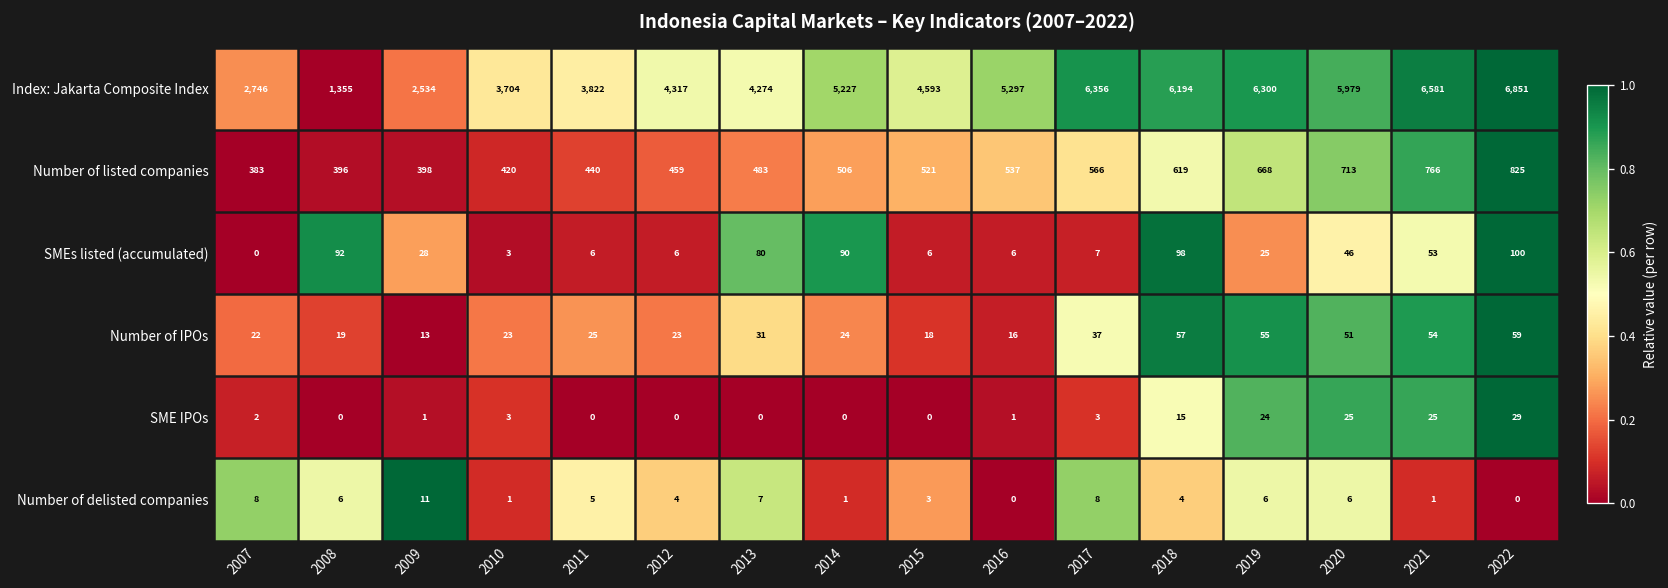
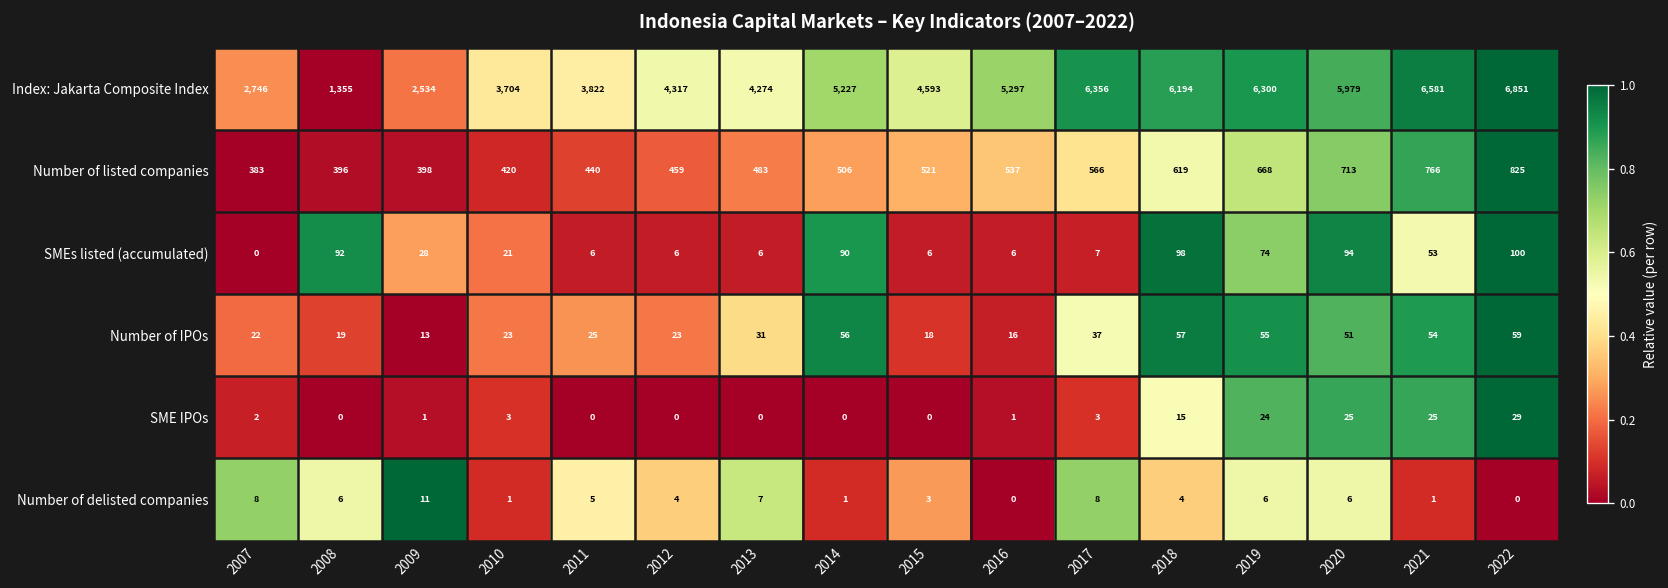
SMEs listed (accumulated), 2010: 3 -> 21
SMEs listed (accumulated), 2013: 80 -> 6
SMEs listed (accumulated), 2019: 25 -> 74
SMEs listed (accumulated), 2020: 46 -> 94
Number of IPOs, 2014: 24 -> 56
